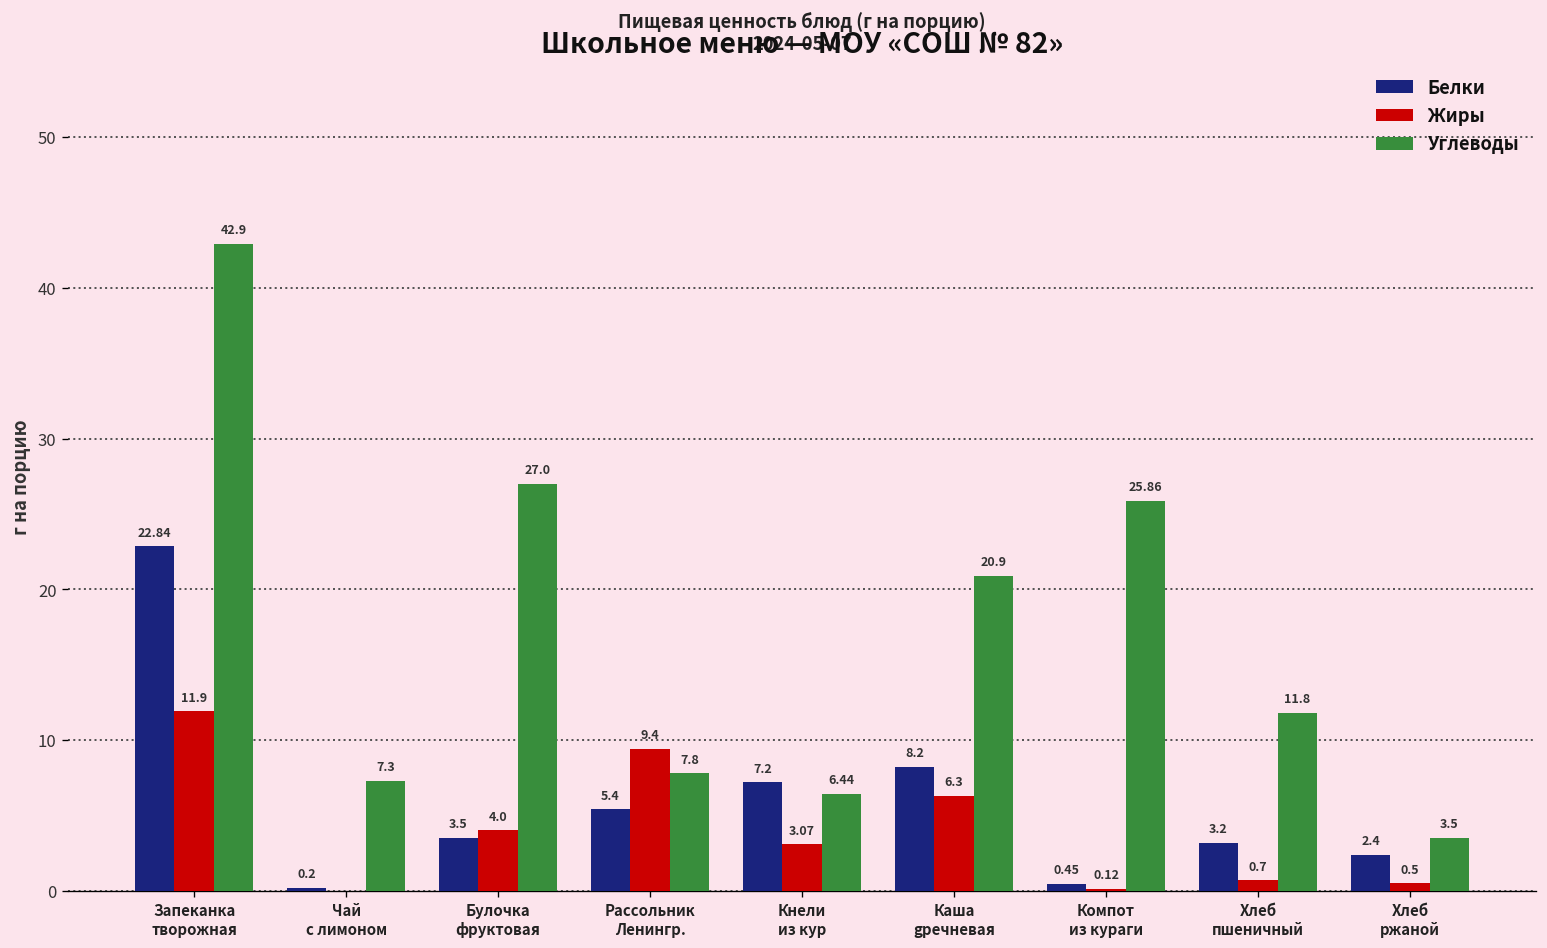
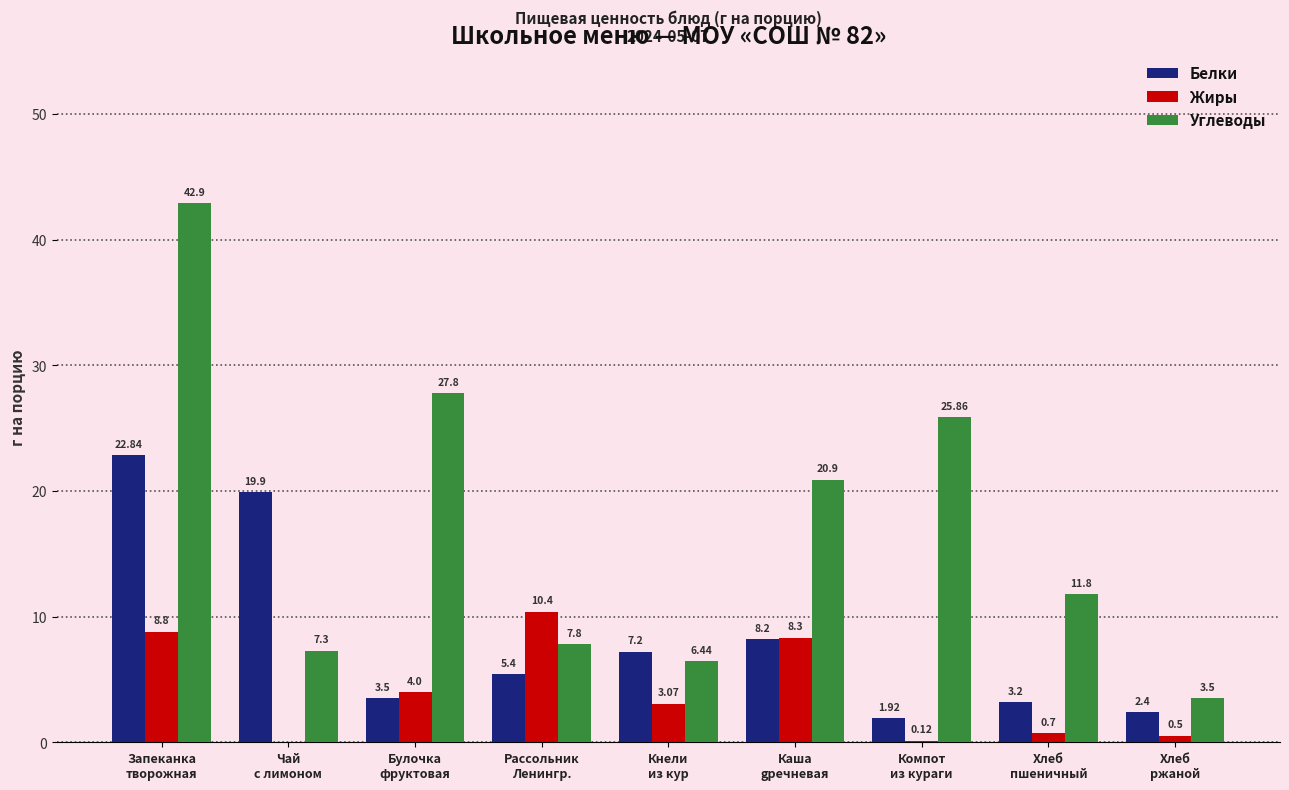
Жиры, Запеканка творожная: 11.9 -> 8.8
Белки, Чай с лимоном: 0.2 -> 19.9
Углеводы, Булочка фруктовая: 27.0 -> 27.8
Жиры, Рассольник Ленингр.: 9.4 -> 10.4
Жиры, Каша gречневая: 6.3 -> 8.3
Белки, Компот из кураги: 0.45 -> 1.92
